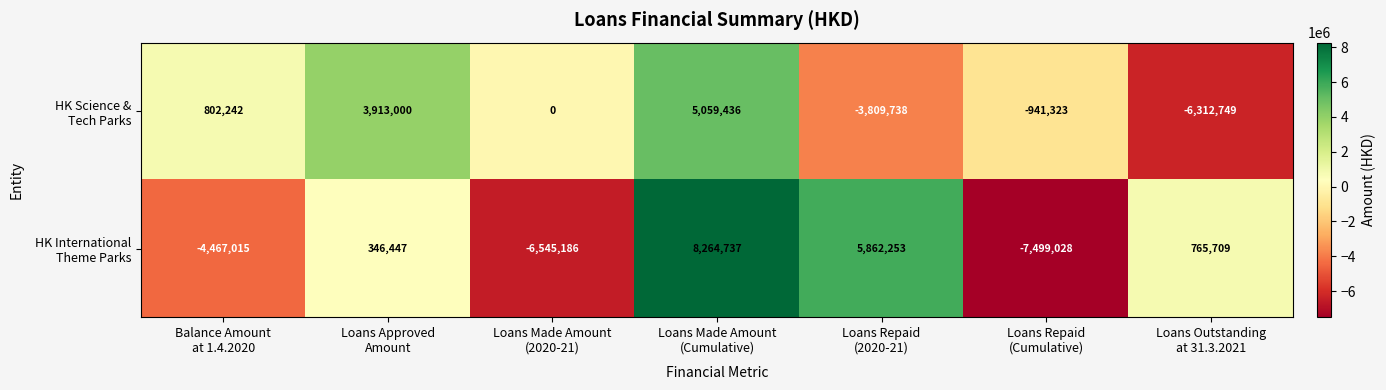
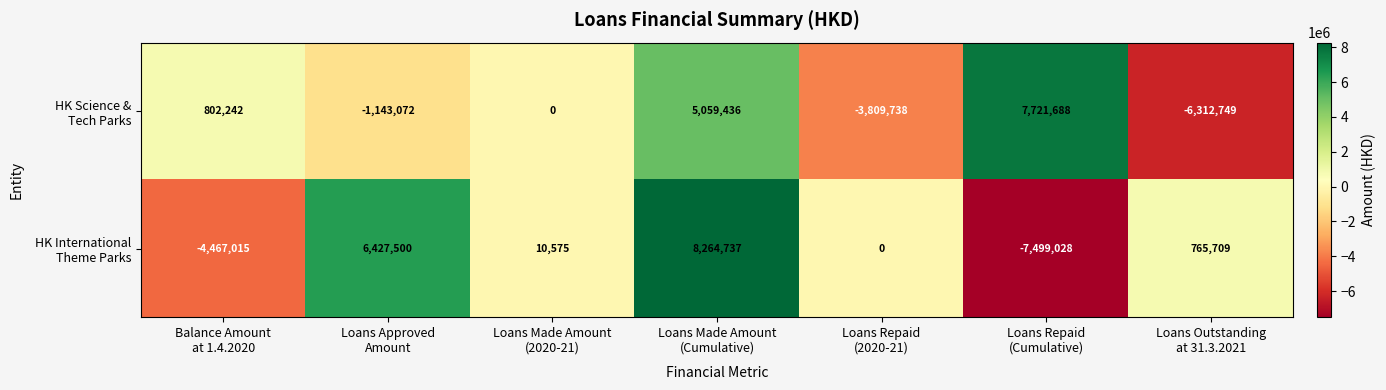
HK Science & Tech Parks, Loans Approved Amount: 3,913,000 -> -1,143,072
HK Science & Tech Parks, Loans Repaid (Cumulative): -941,323 -> 7,721,688
HK International Theme Parks, Loans Approved Amount: 346,447 -> 6,427,500
HK International Theme Parks, Loans Made Amount (2020-21): -6,545,186 -> 10,575
HK International Theme Parks, Loans Repaid (2020-21): 5,862,253 -> 0
